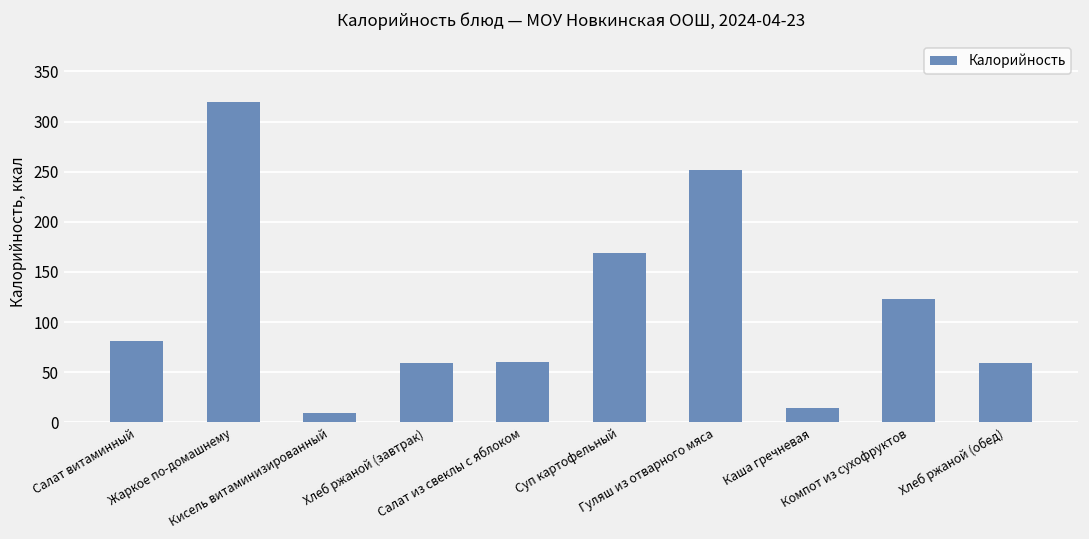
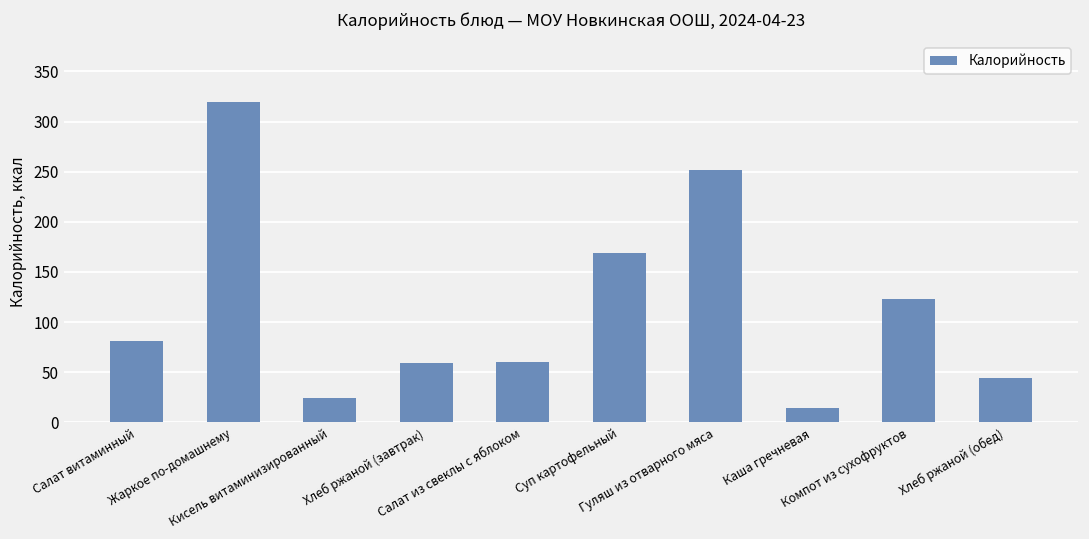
Кисель витаминизированный: 10 -> 20
Хлеб ржаной (обед): 60 -> 40
